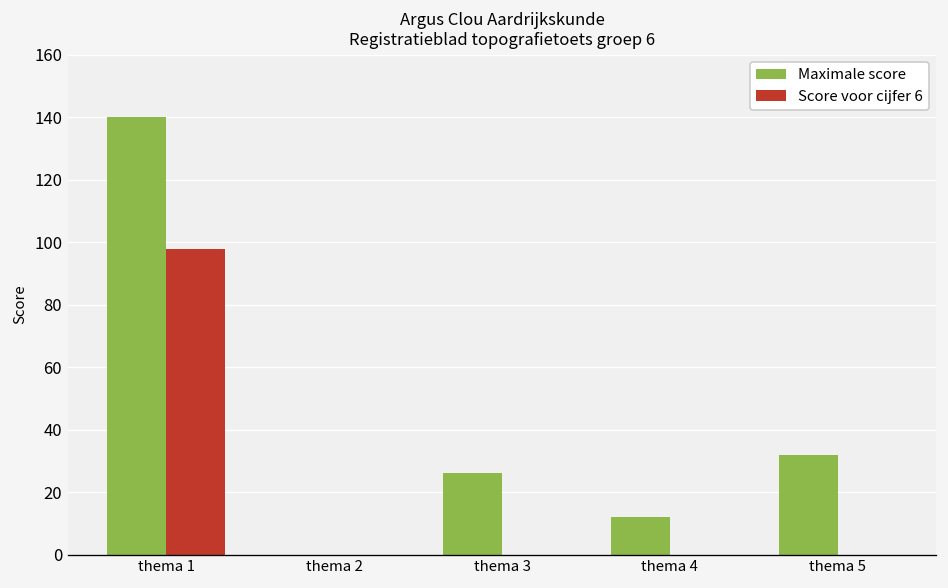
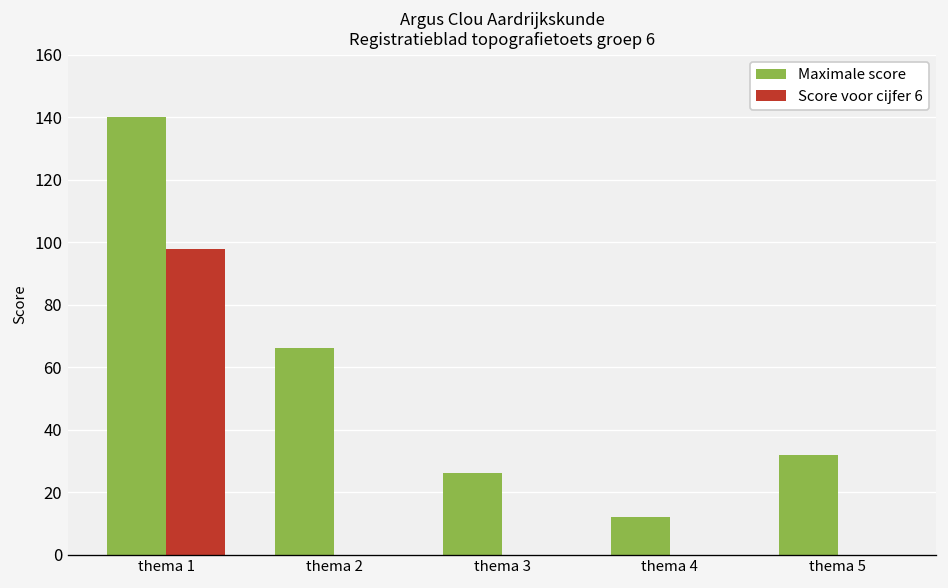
Maximale score, thema 2: 0 -> 66
